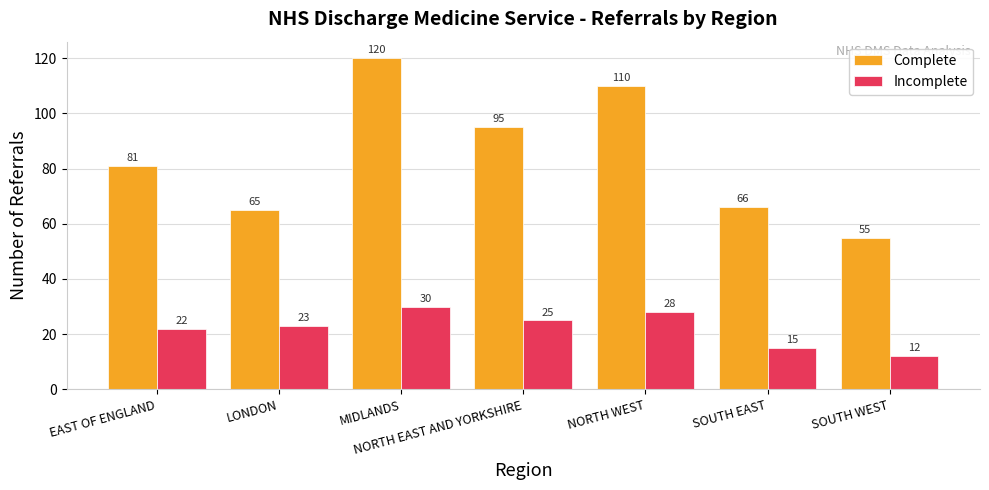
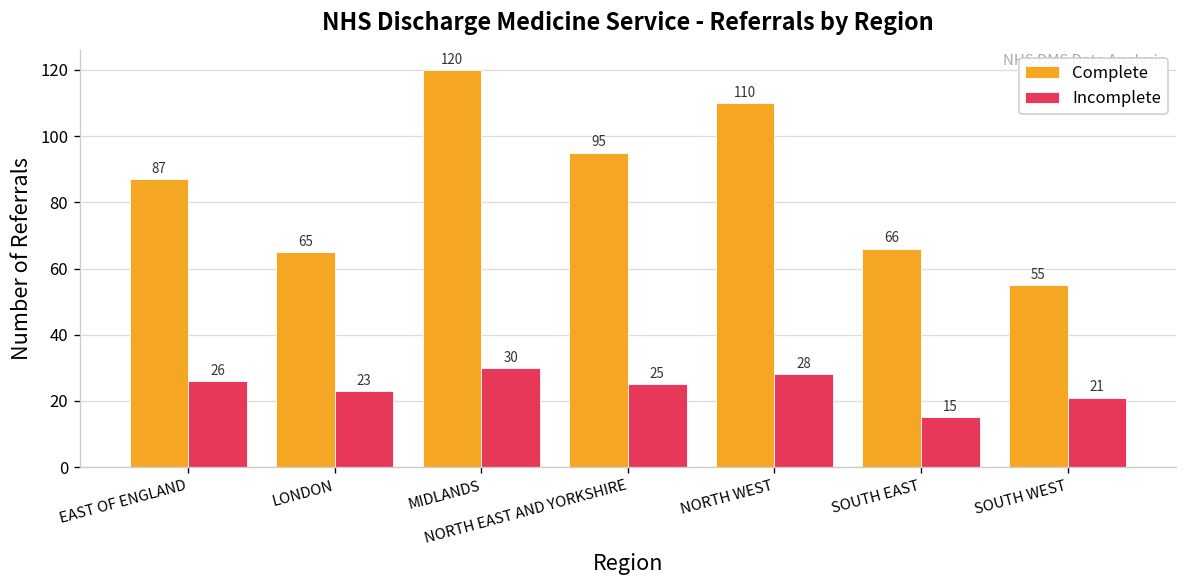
Complete, EAST OF ENGLAND: 81 -> 87
Incomplete, EAST OF ENGLAND: 22 -> 26
Incomplete, SOUTH WEST: 12 -> 21
